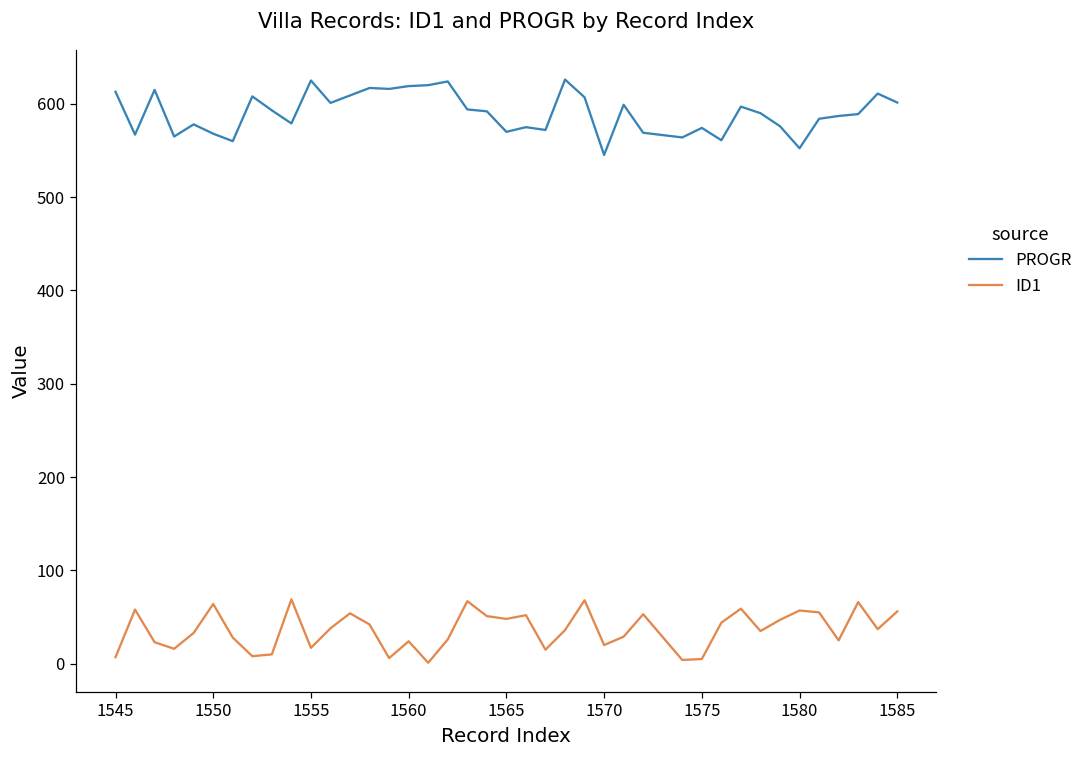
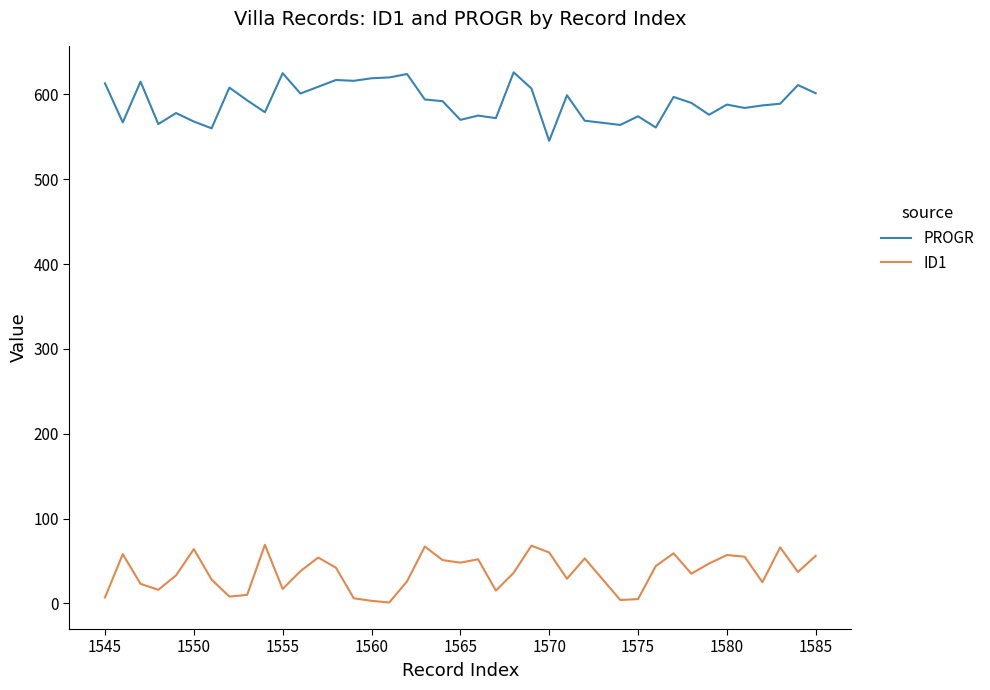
ID1, 1560: 20 -> 0
ID1, 1570: 20 -> 60
PROGR, 1580: 550 -> 590
